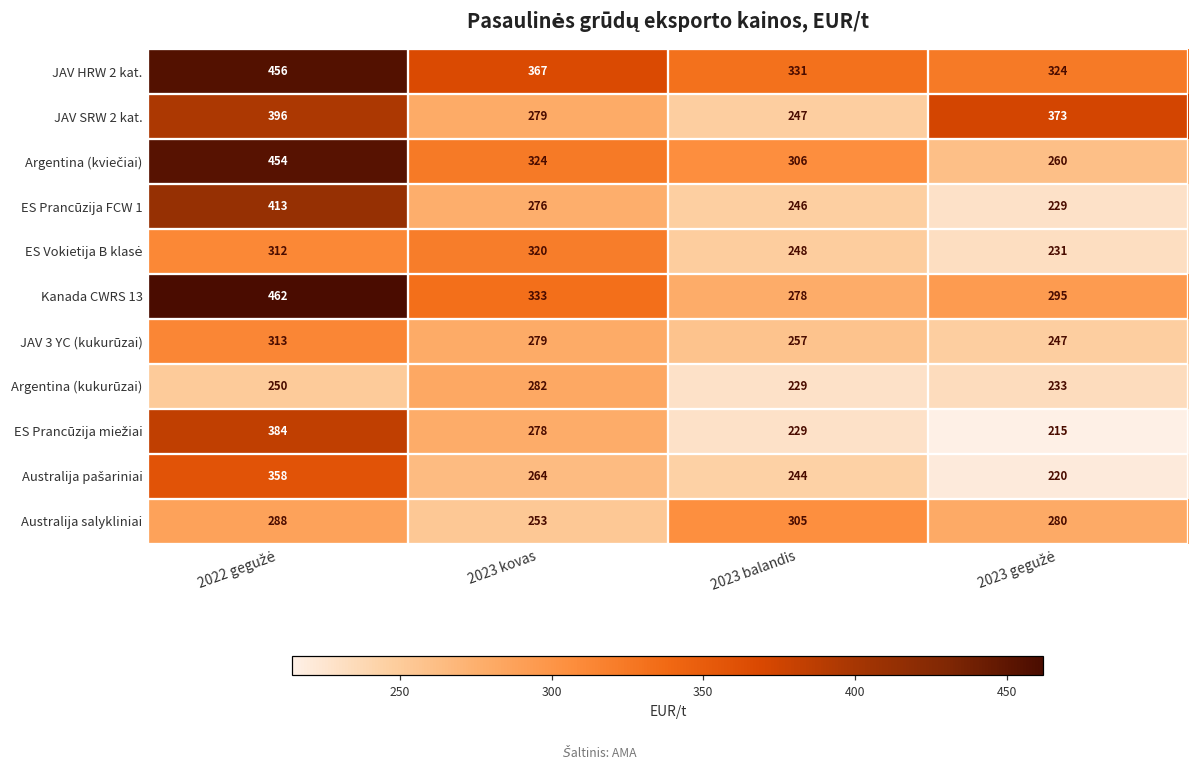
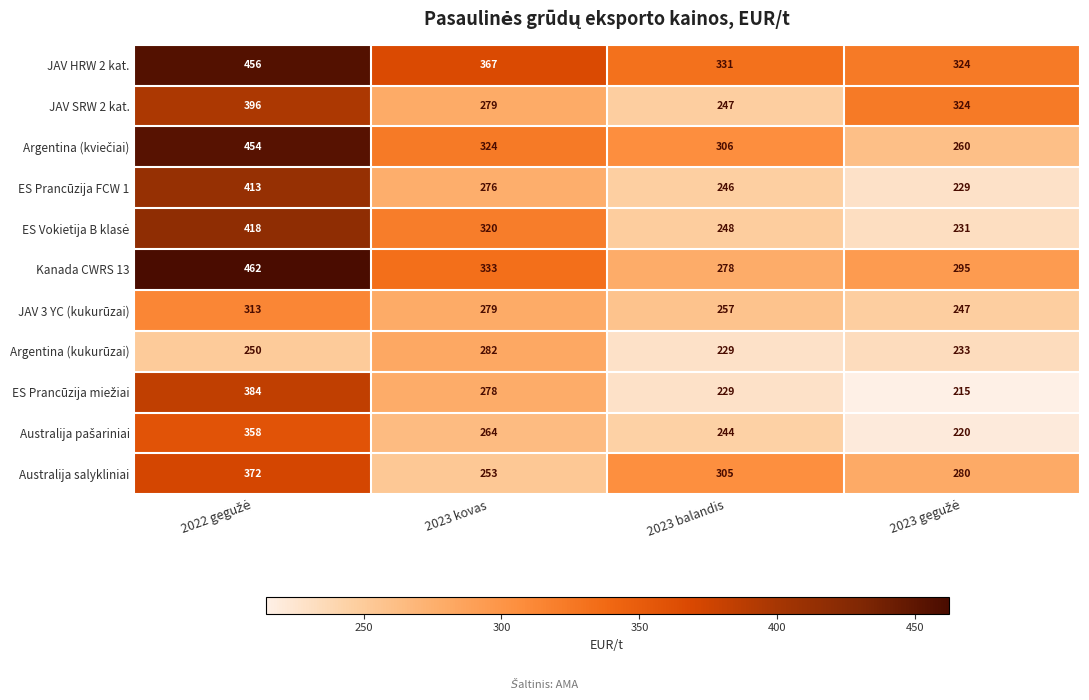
JAV SRW 2 kat., 2023 gegužė: 373 -> 324
ES Vokietija B klasė, 2022 gegužė: 312 -> 418
Australija salykliniai, 2022 gegužė: 288 -> 372
